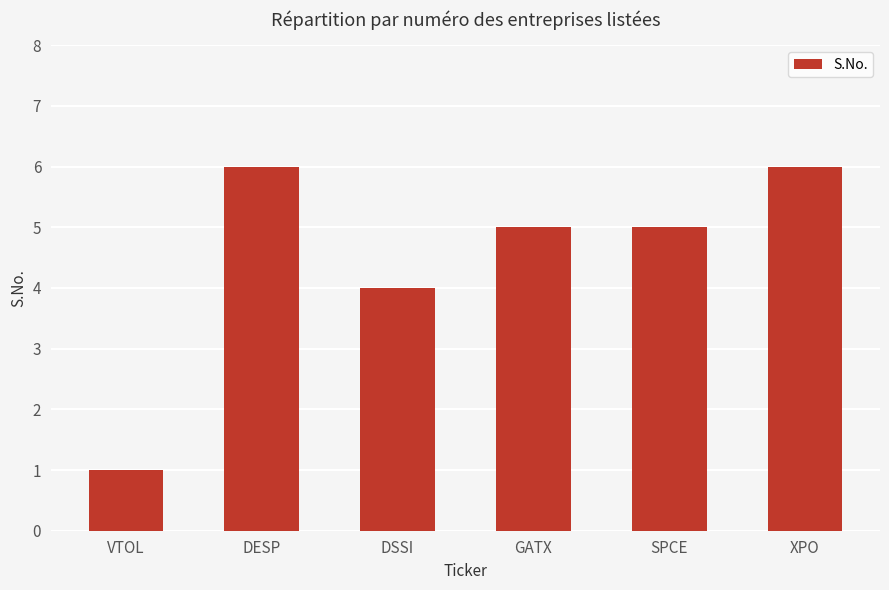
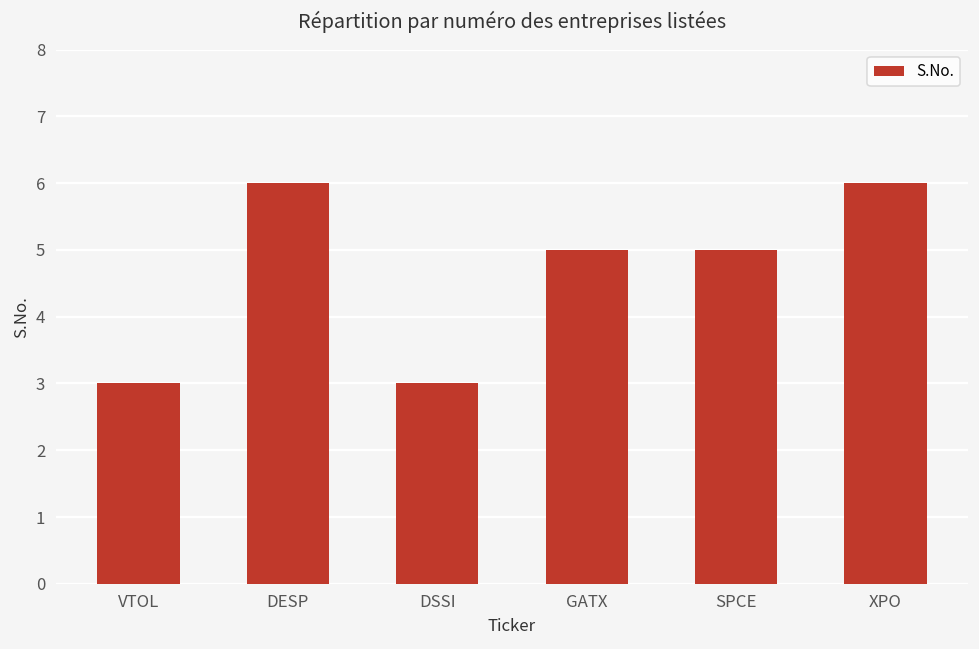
VTOL: 1 -> 3
DSSI: 4 -> 3
